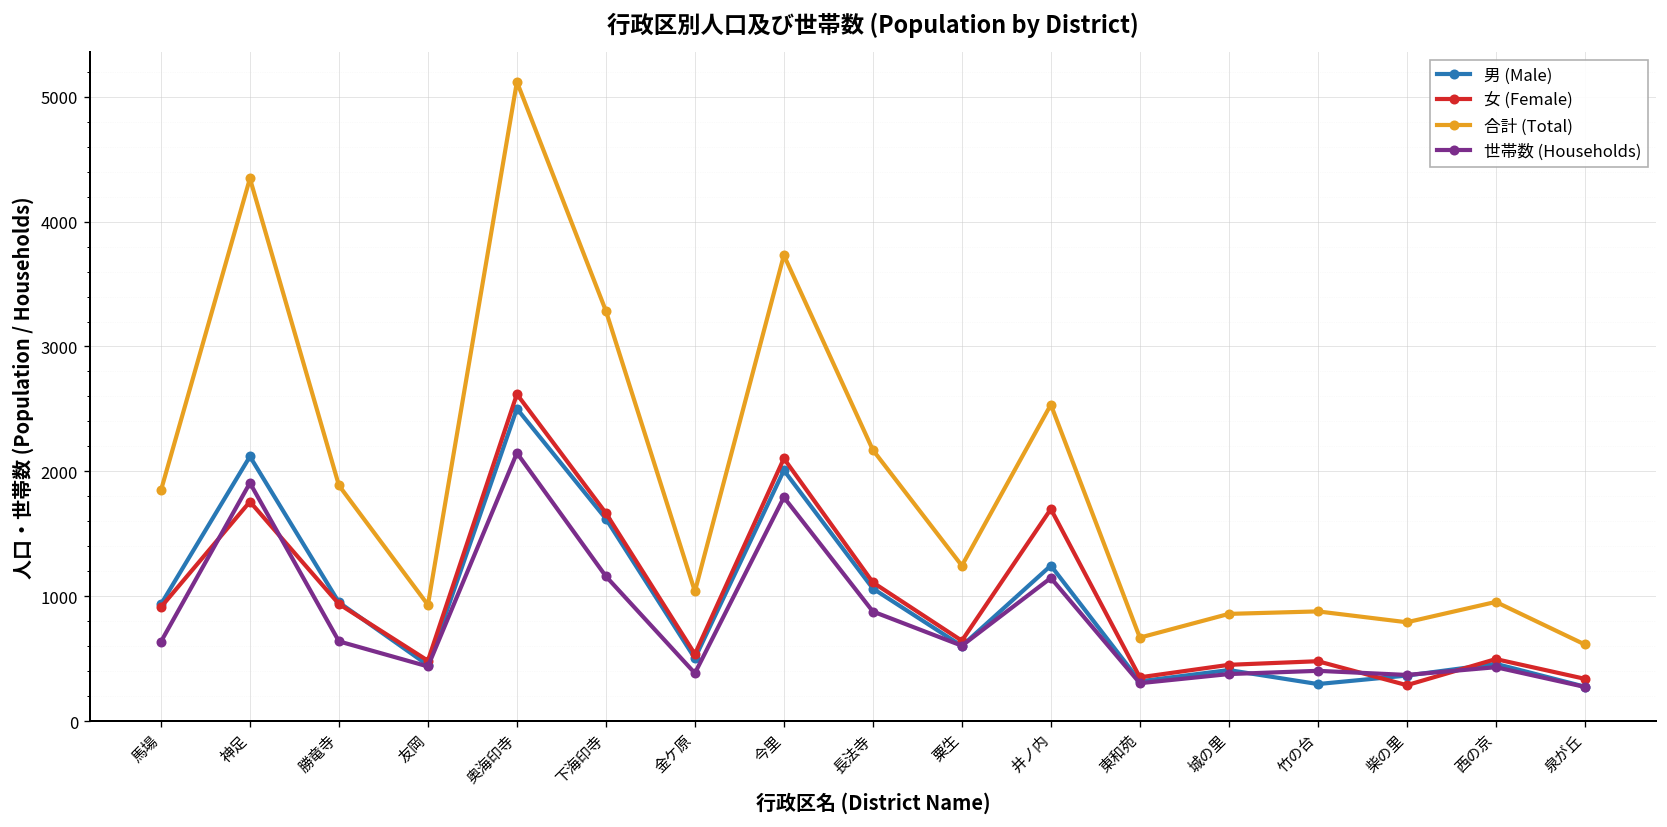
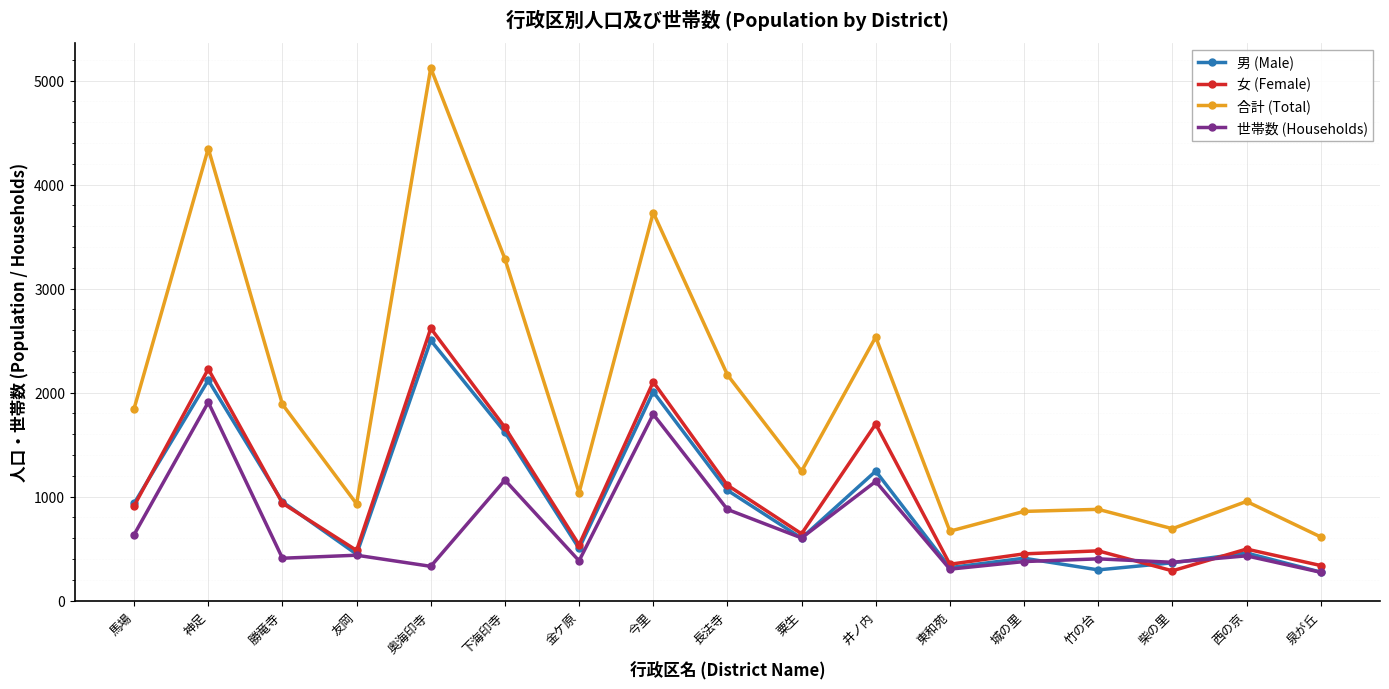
女 (Female), 神足: 1760 -> 2230
世帯数 (Households), 勝竜寺: 640 -> 410
世帯数 (Households), 奥海印寺: 2150 -> 330
合計 (Total), 柴の里: 790 -> 690
